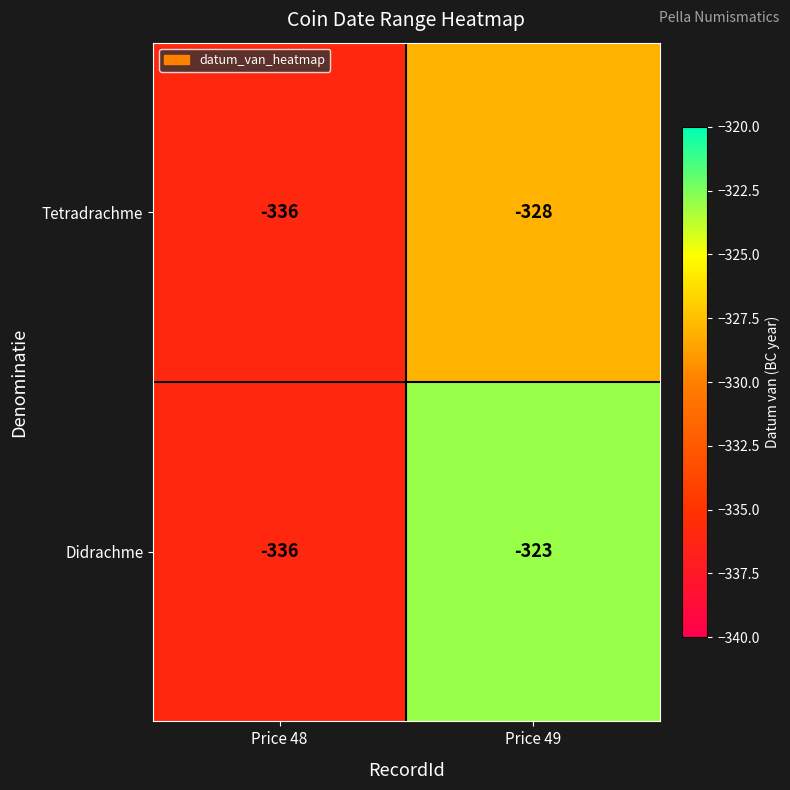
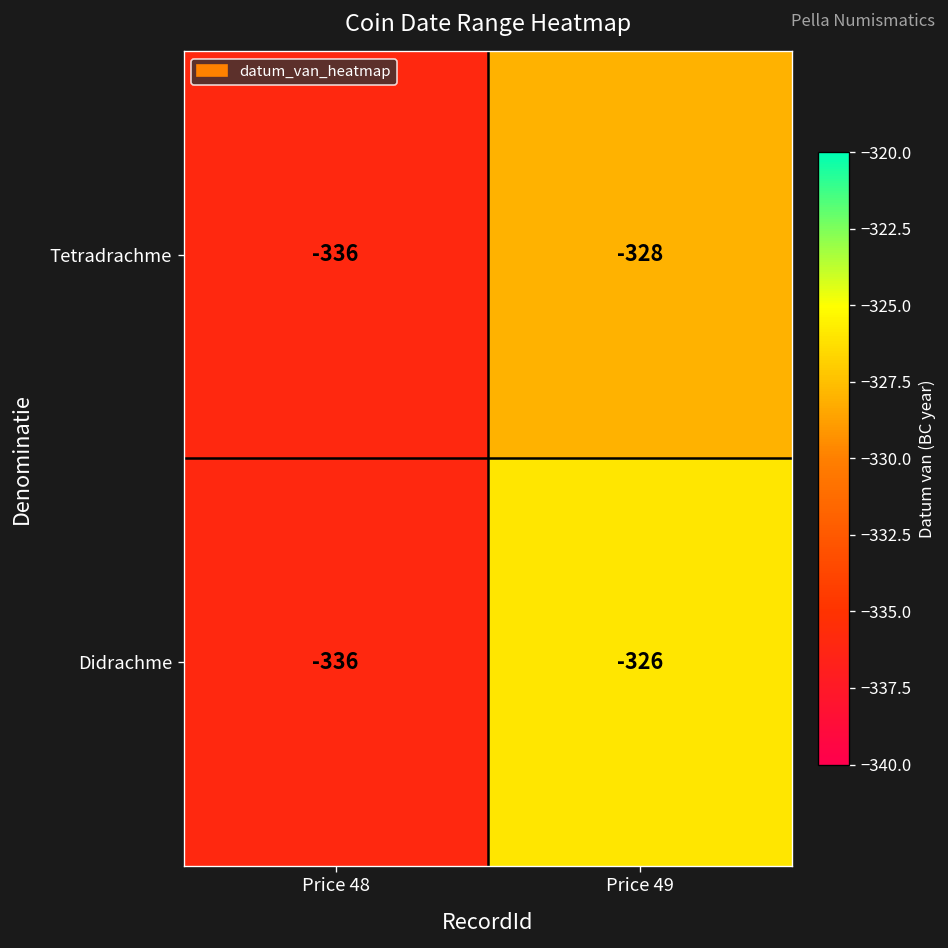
Didrachme, Price 49: -323 -> -326
